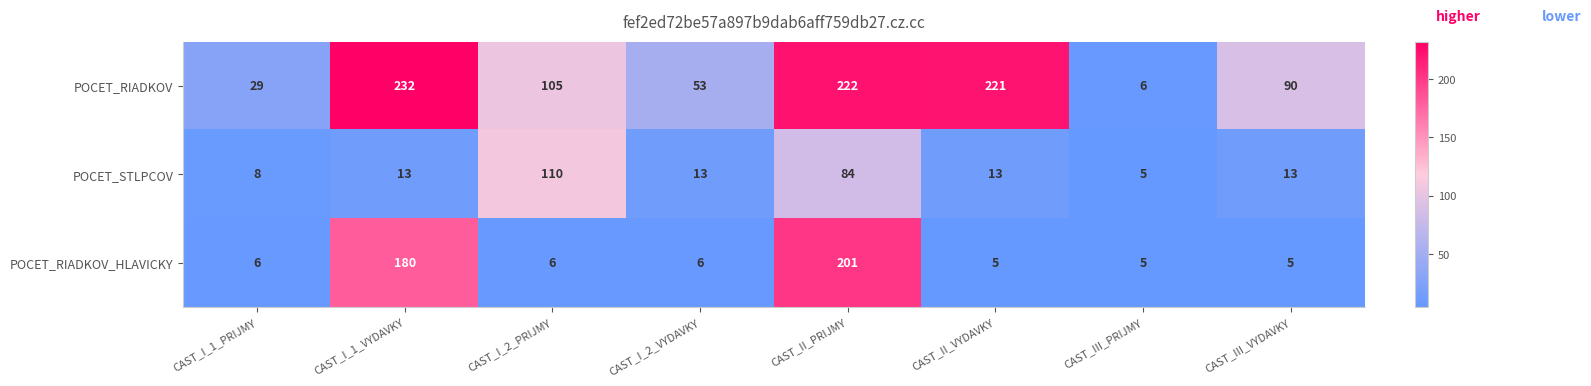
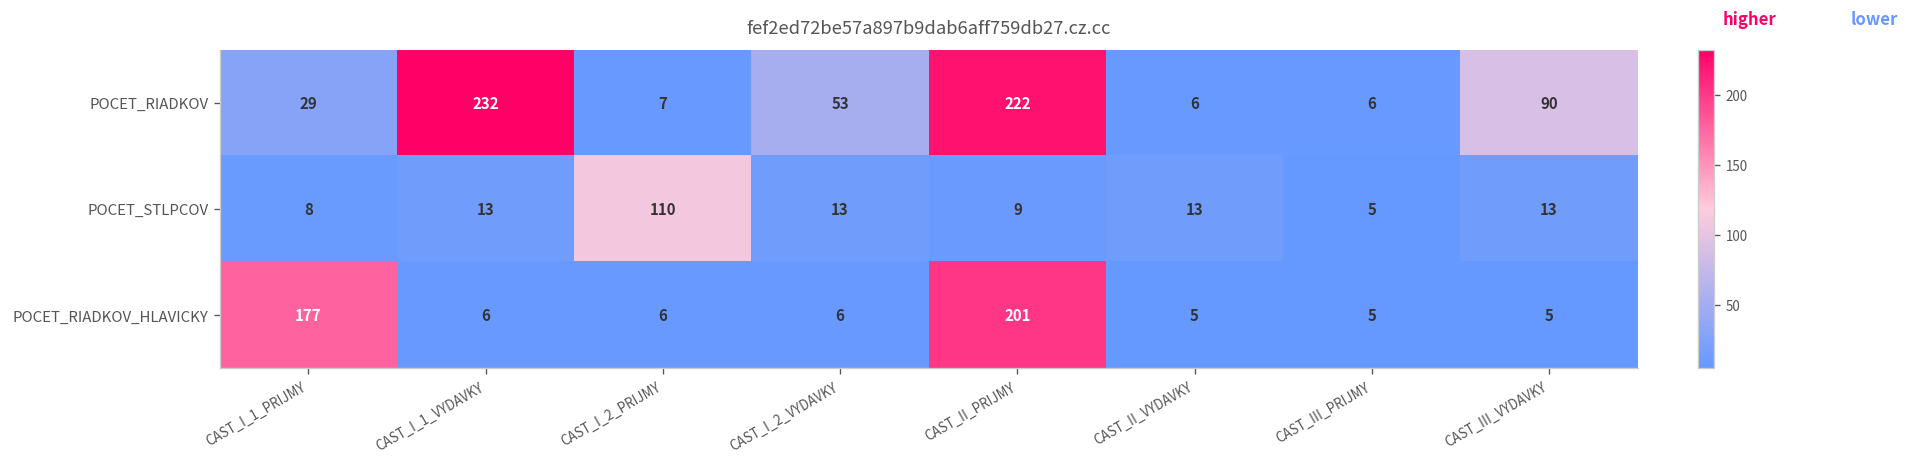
POCET_RIADKOV, CAST_I_2_PRIJMY: 105 -> 7
POCET_RIADKOV, CAST_II_VYDAVKY: 221 -> 6
POCET_STLPCOV, CAST_II_PRIJMY: 84 -> 9
POCET_RIADKOV_HLAVICKY, CAST_I_1_PRIJMY: 6 -> 177
POCET_RIADKOV_HLAVICKY, CAST_I_1_VYDAVKY: 180 -> 6
